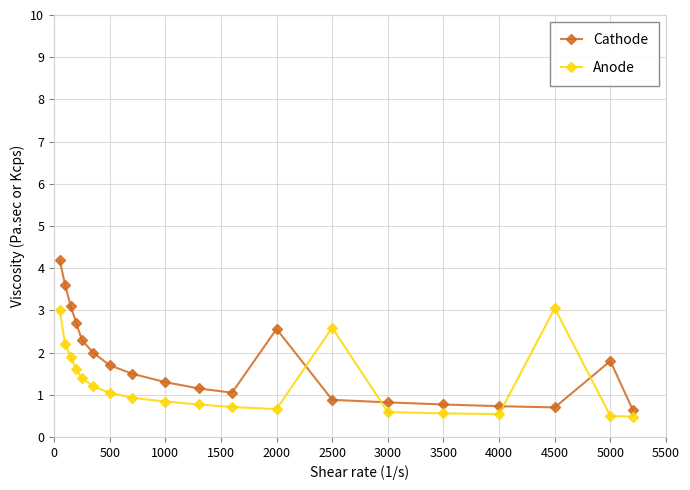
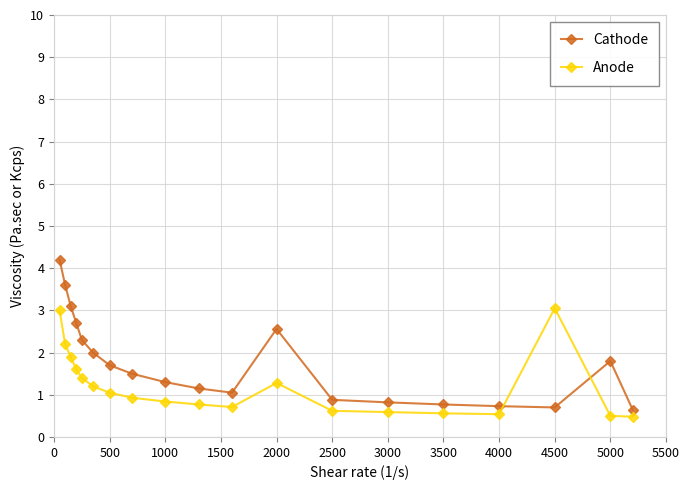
Anode, 2000: 0.7 -> 1.3
Anode, 2500: 2.6 -> 0.6
